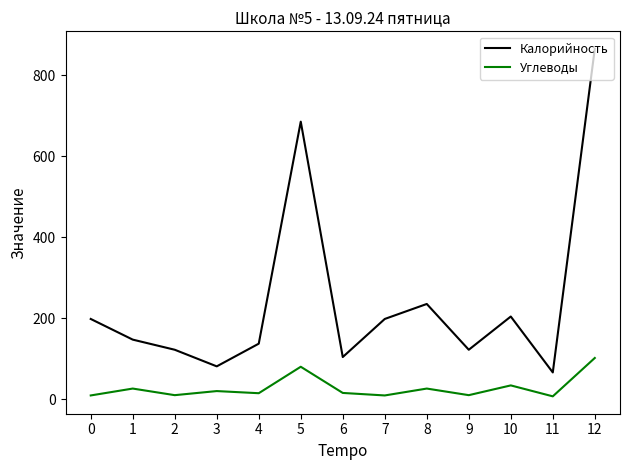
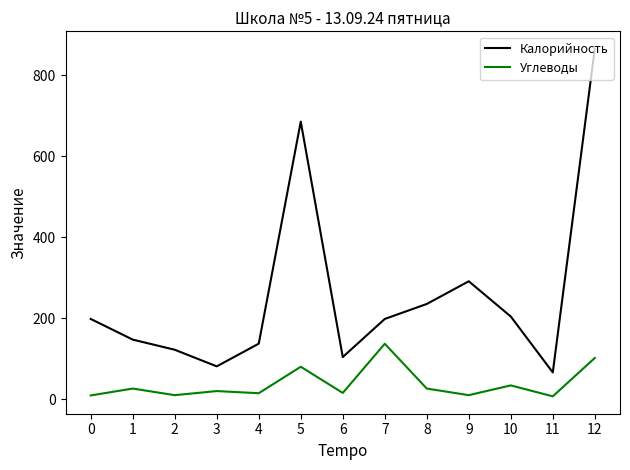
Углеводы, 7: 10 -> 140
Калорийность, 9: 120 -> 290
